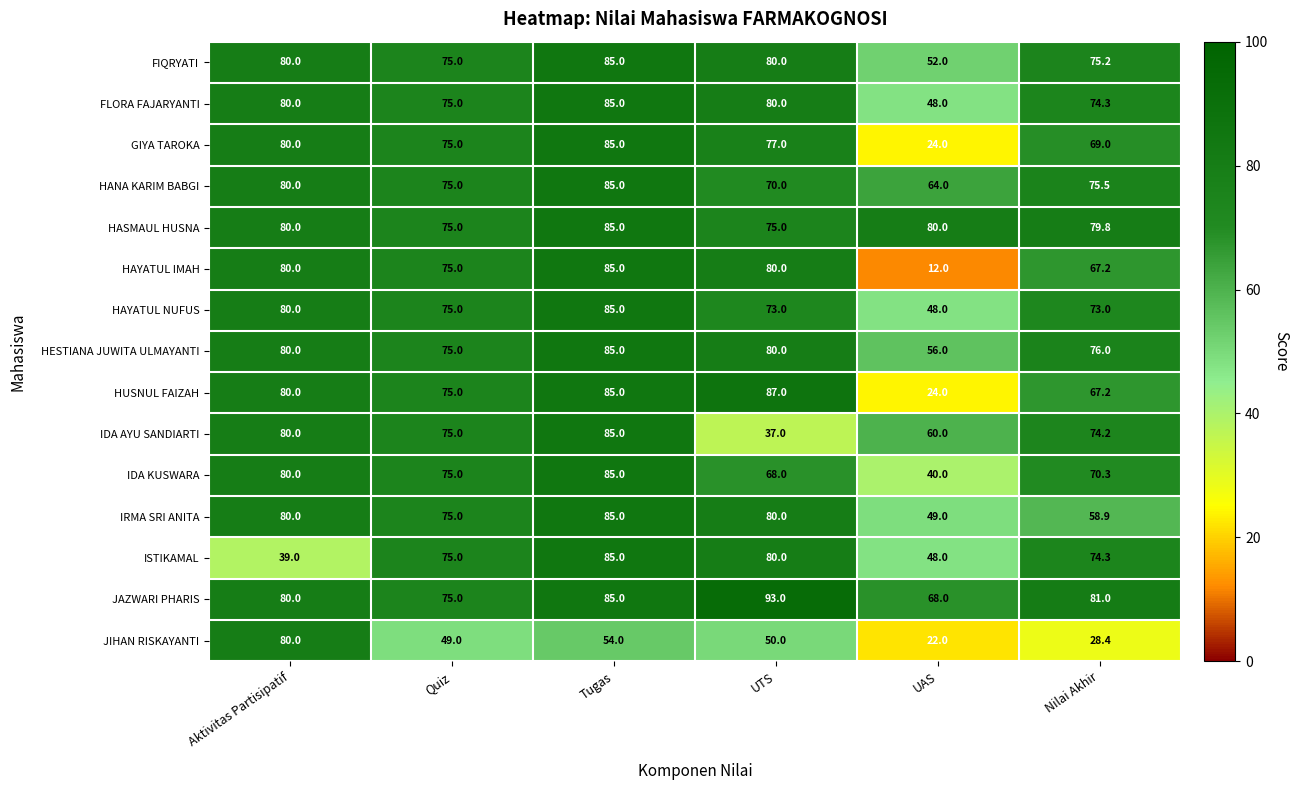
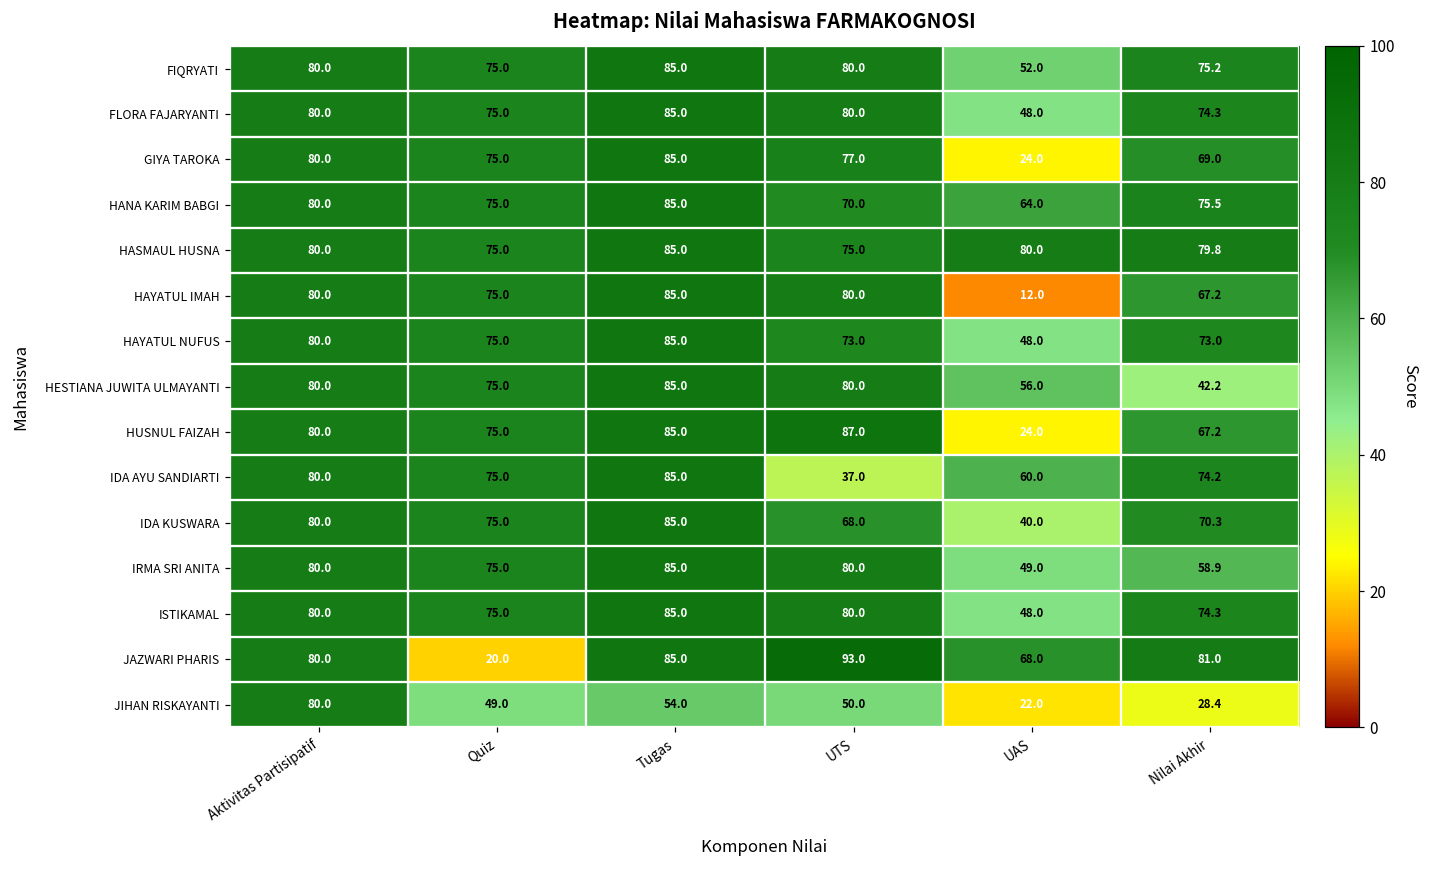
HESTIANA JUWITA ULMAYANTI, Nilai Akhir: 76.0 -> 42.2
ISTIKAMAL, Aktivitas Partisipatif: 39.0 -> 80.0
JAZWARI PHARIS, Quiz: 75.0 -> 20.0
